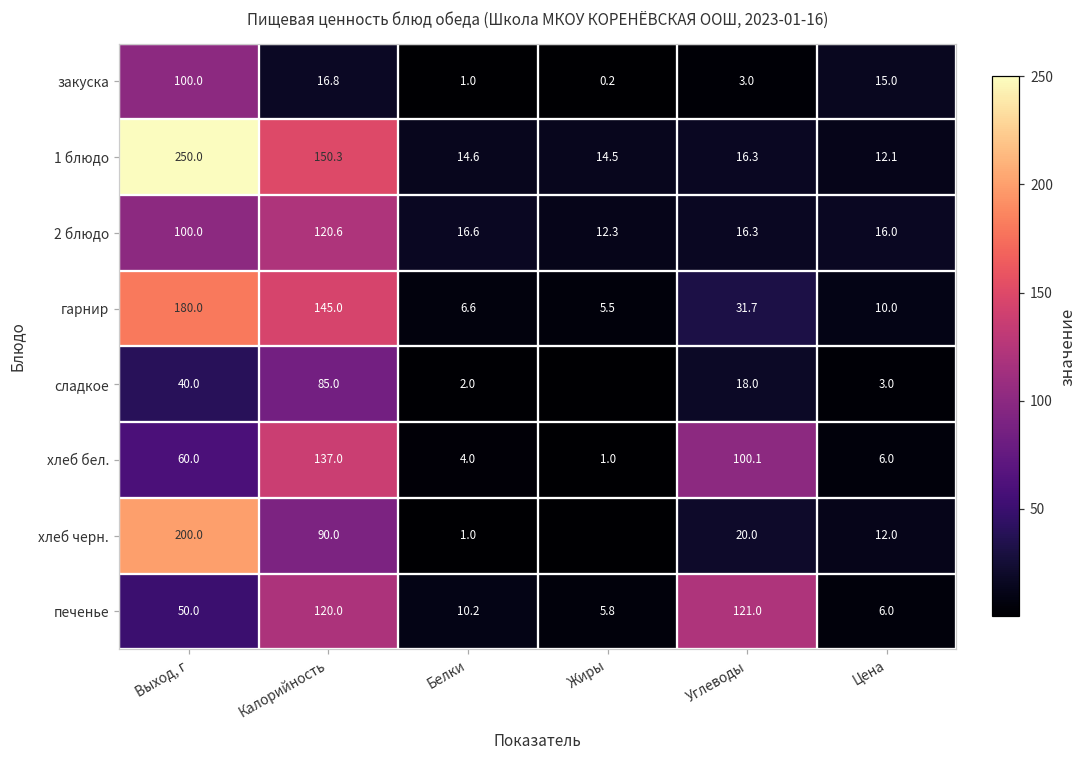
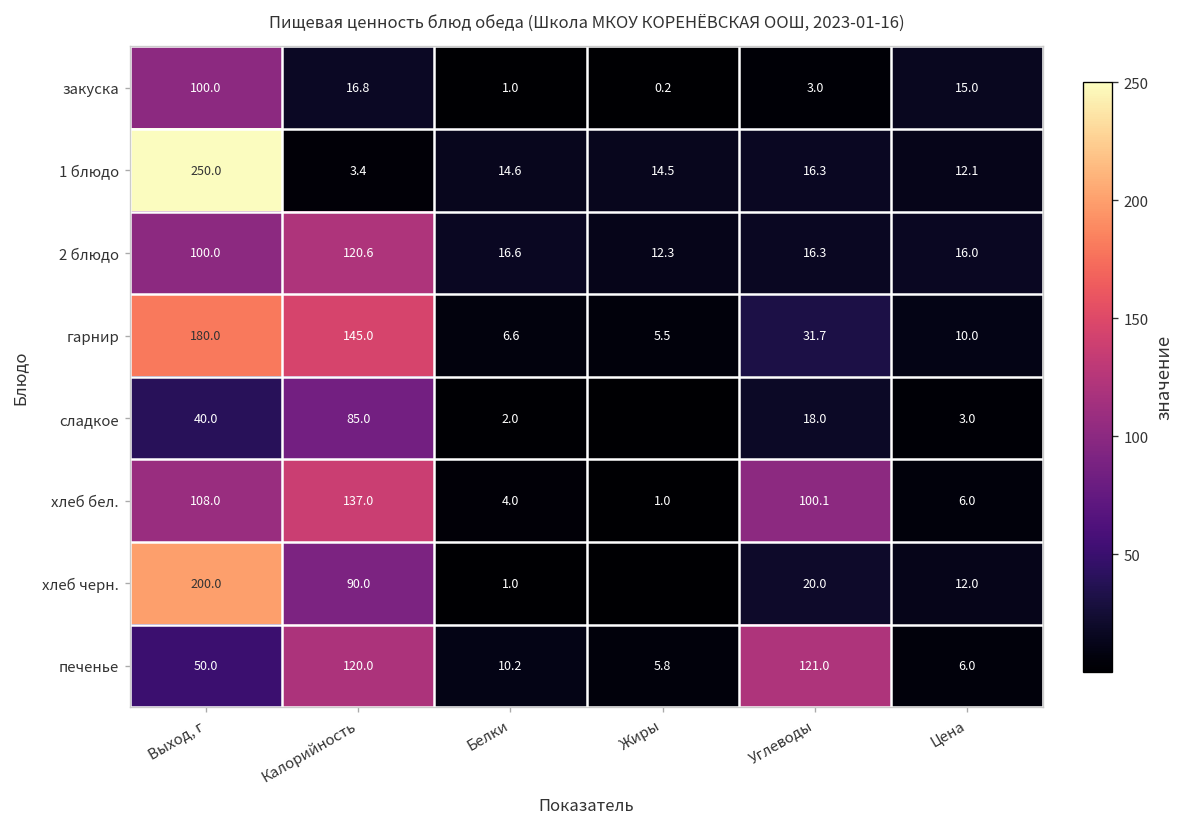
1 блюдо, Калорийность: 150.3 -> 3.4
хлеб бел., Выход, г: 60.0 -> 108.0
